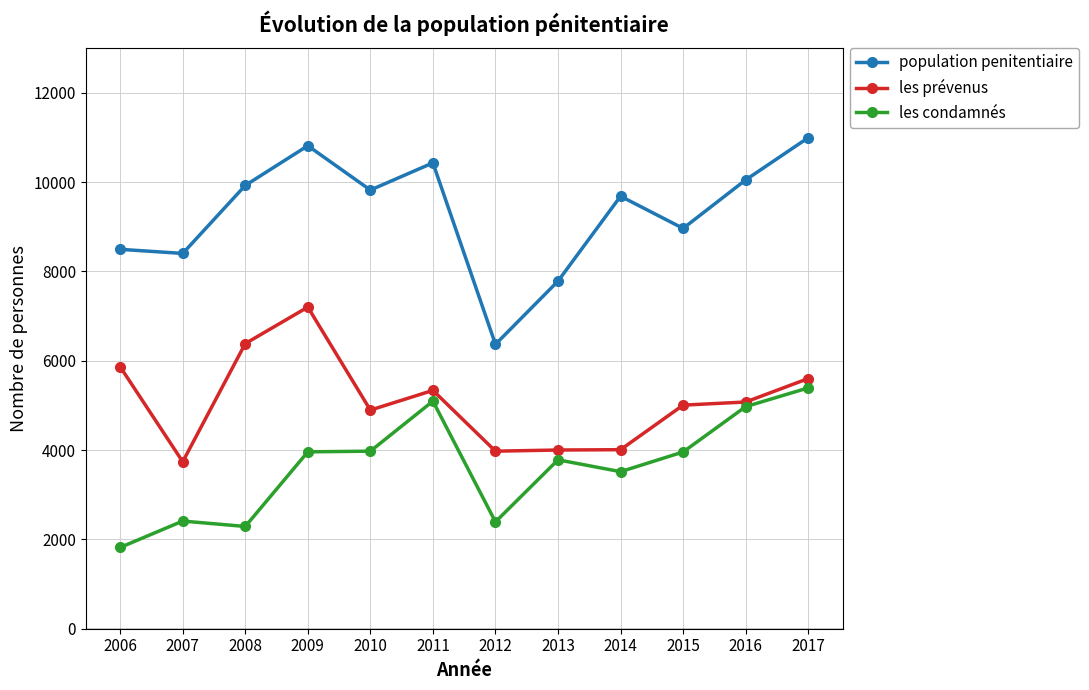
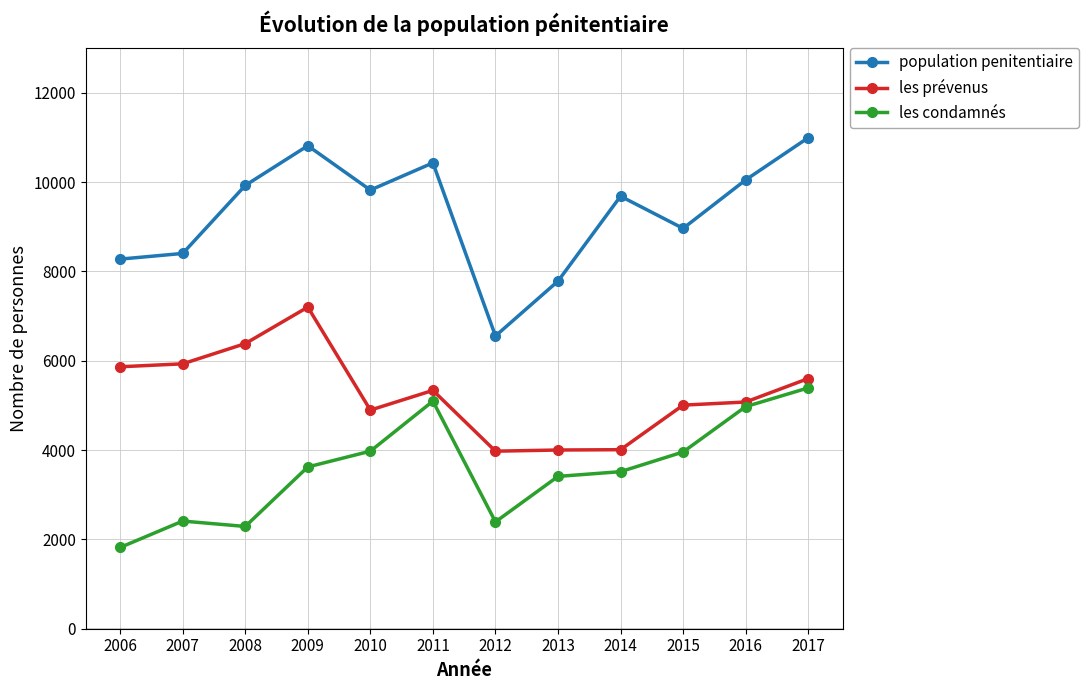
population penitentiaire, 2006: 8500 -> 8300
les prévenus, 2007: 3700 -> 5900
les condamnés, 2009: 4000 -> 3600
population penitentiaire, 2012: 6400 -> 6600
les condamnés, 2013: 3800 -> 3400
